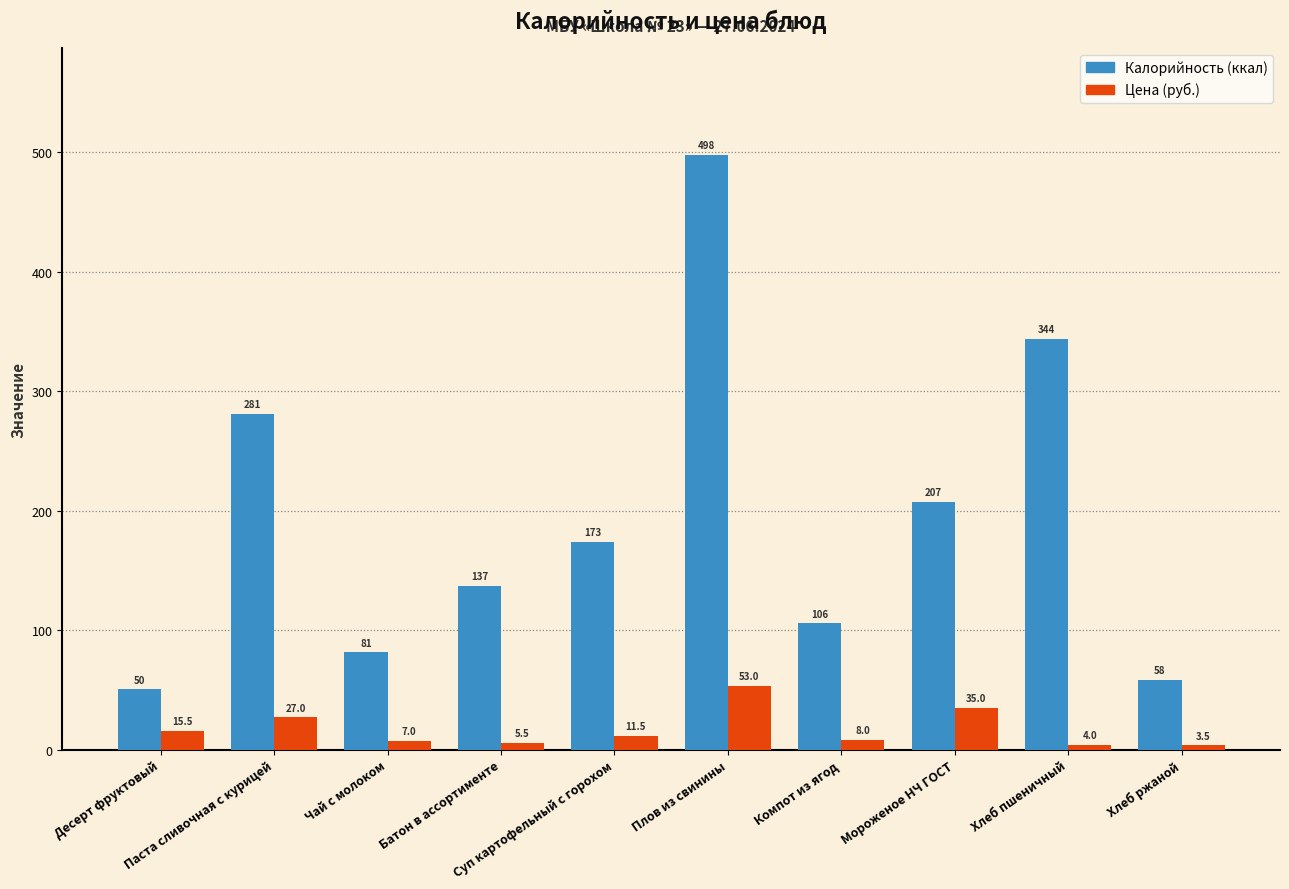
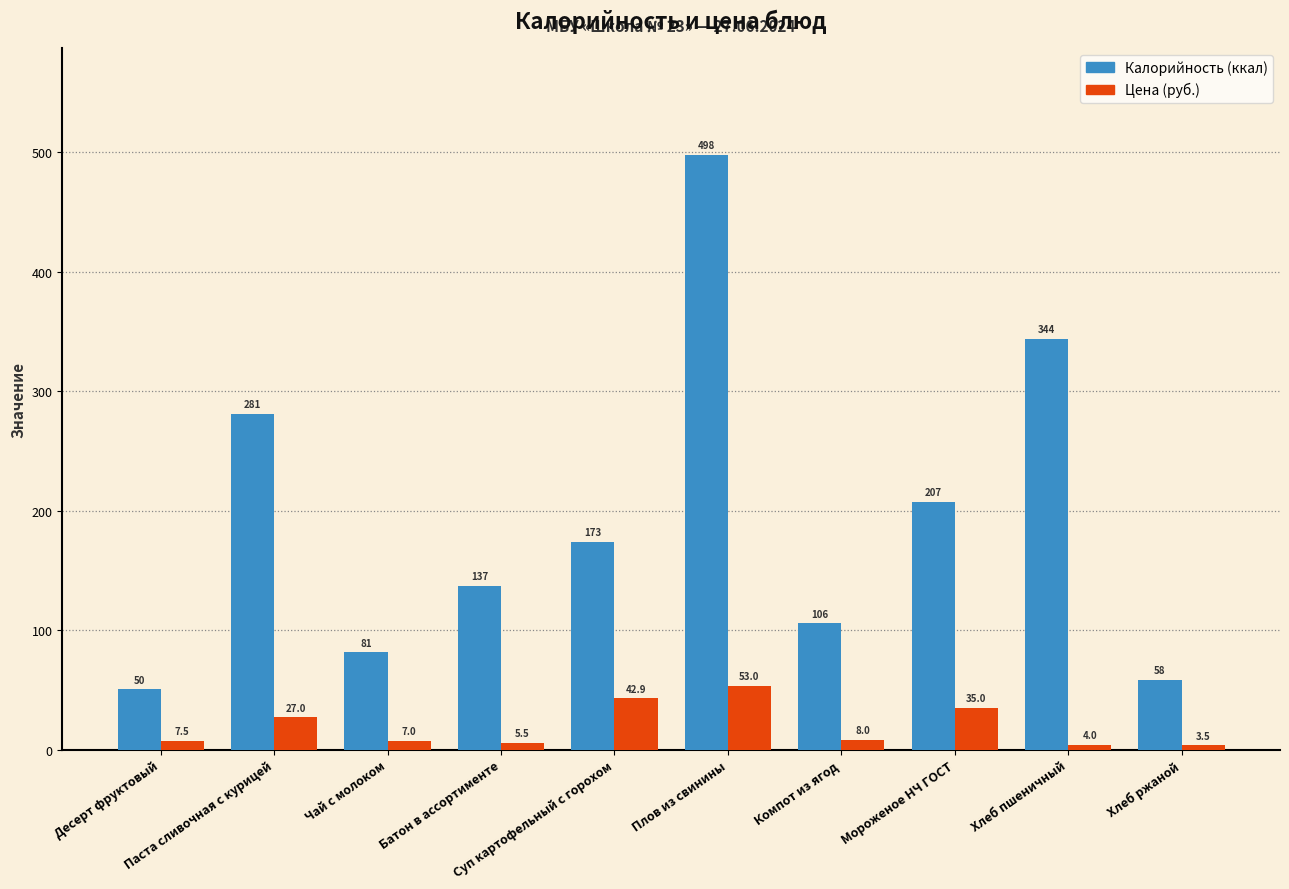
Цена (руб.), Десерт фруктовый: 15.5 -> 7.5
Цена (руб.), Суп картофельный с горохом: 11.5 -> 42.9
